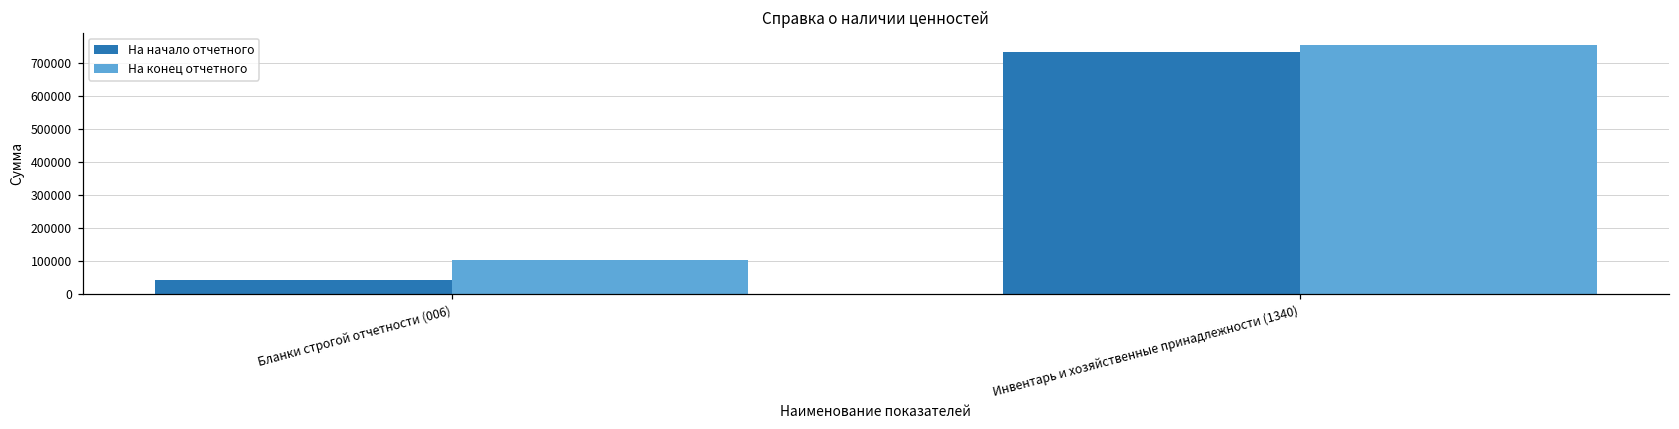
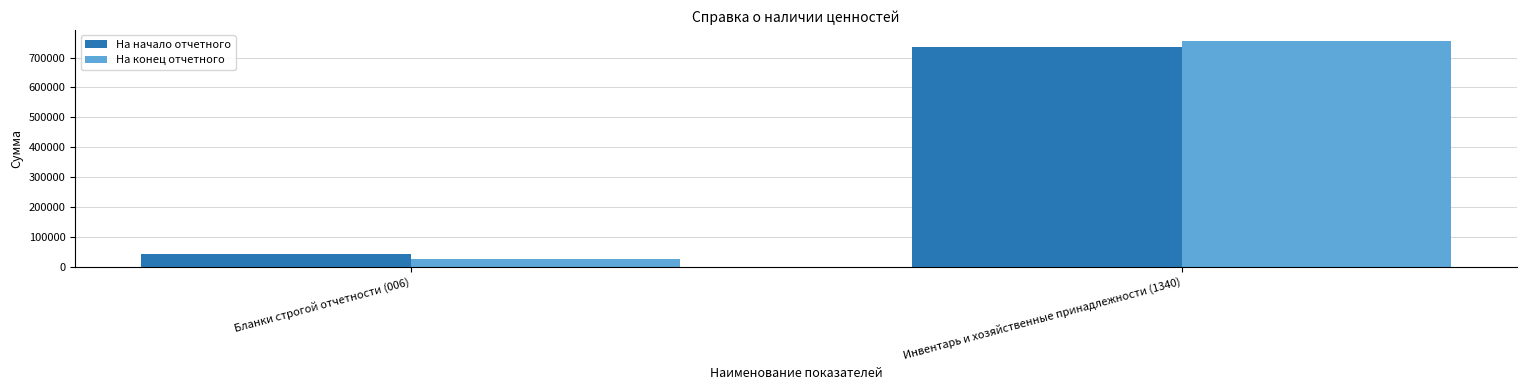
На конец отчетного, Бланки строгой отчетности (006): 100000 -> 30000
